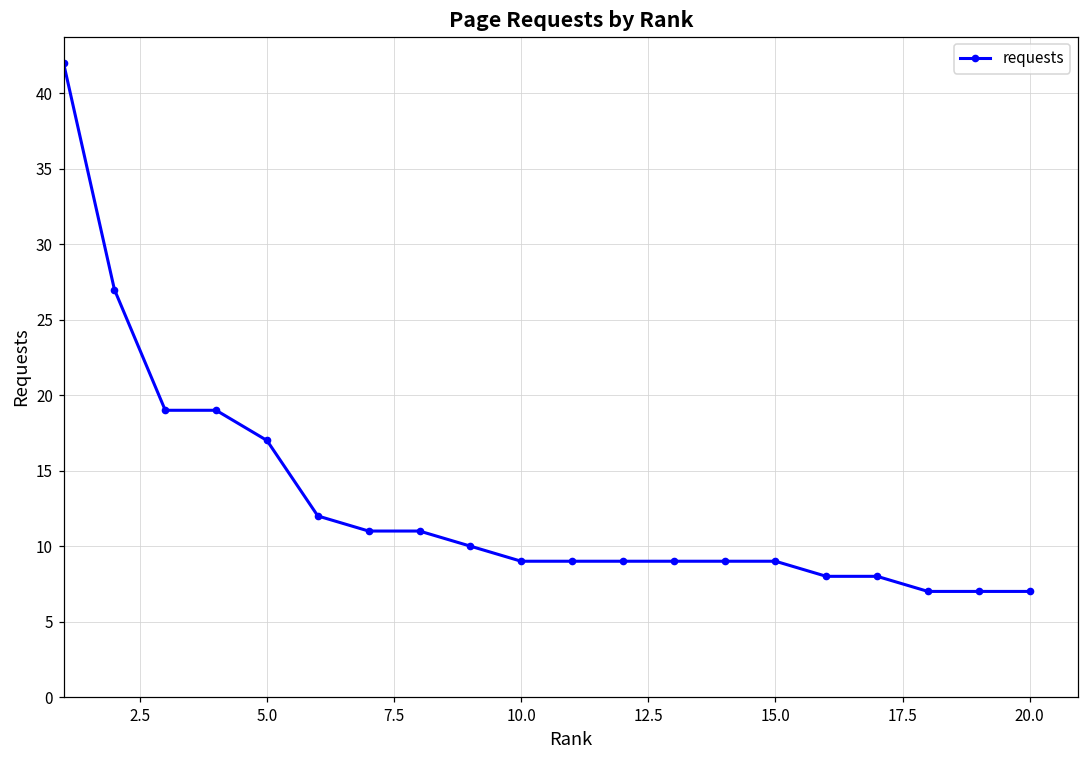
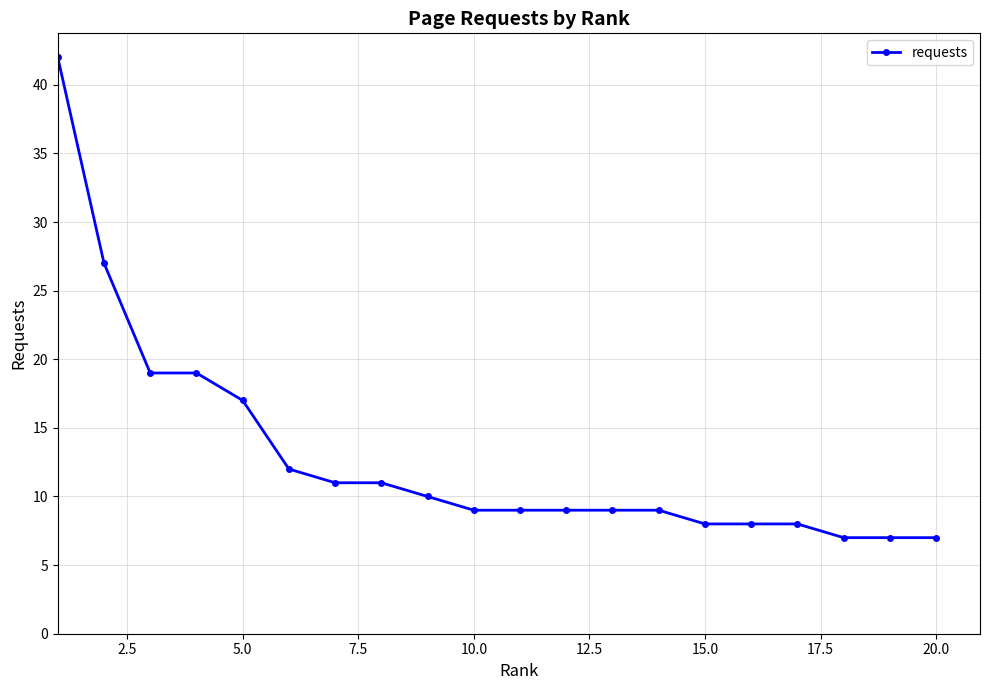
15.0: 9 -> 8
